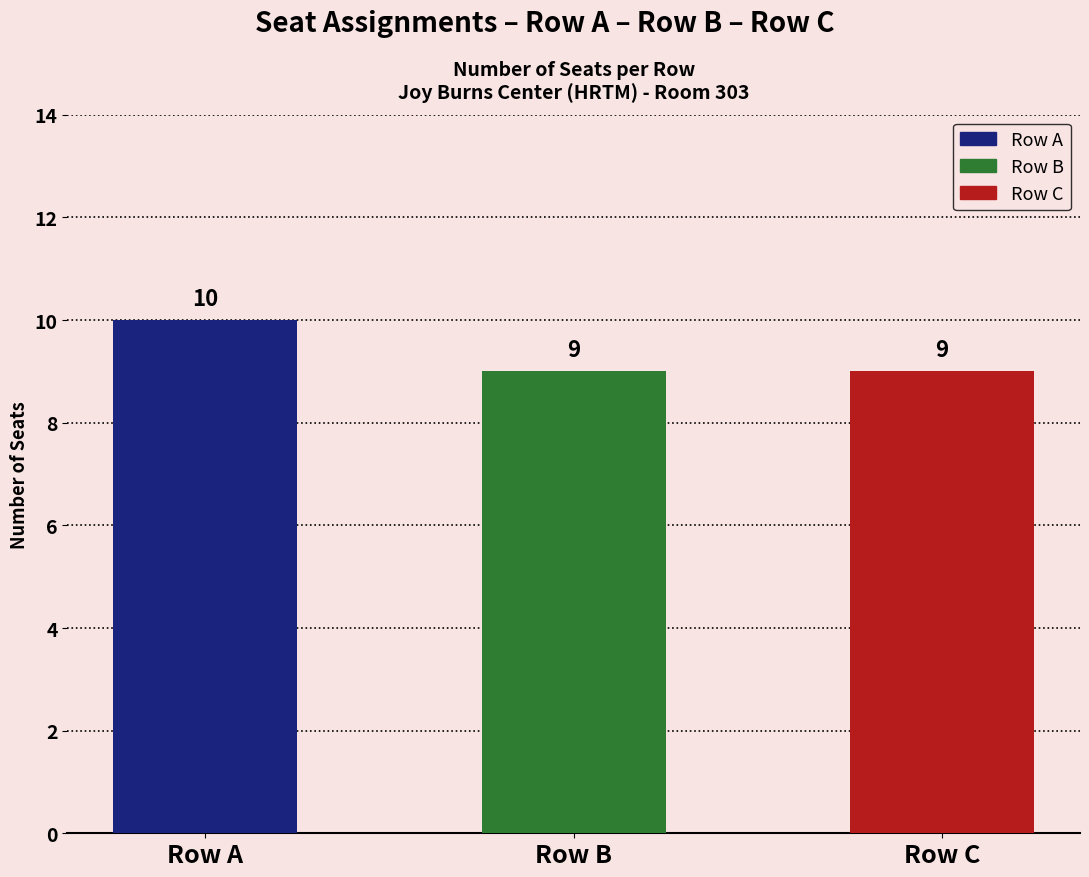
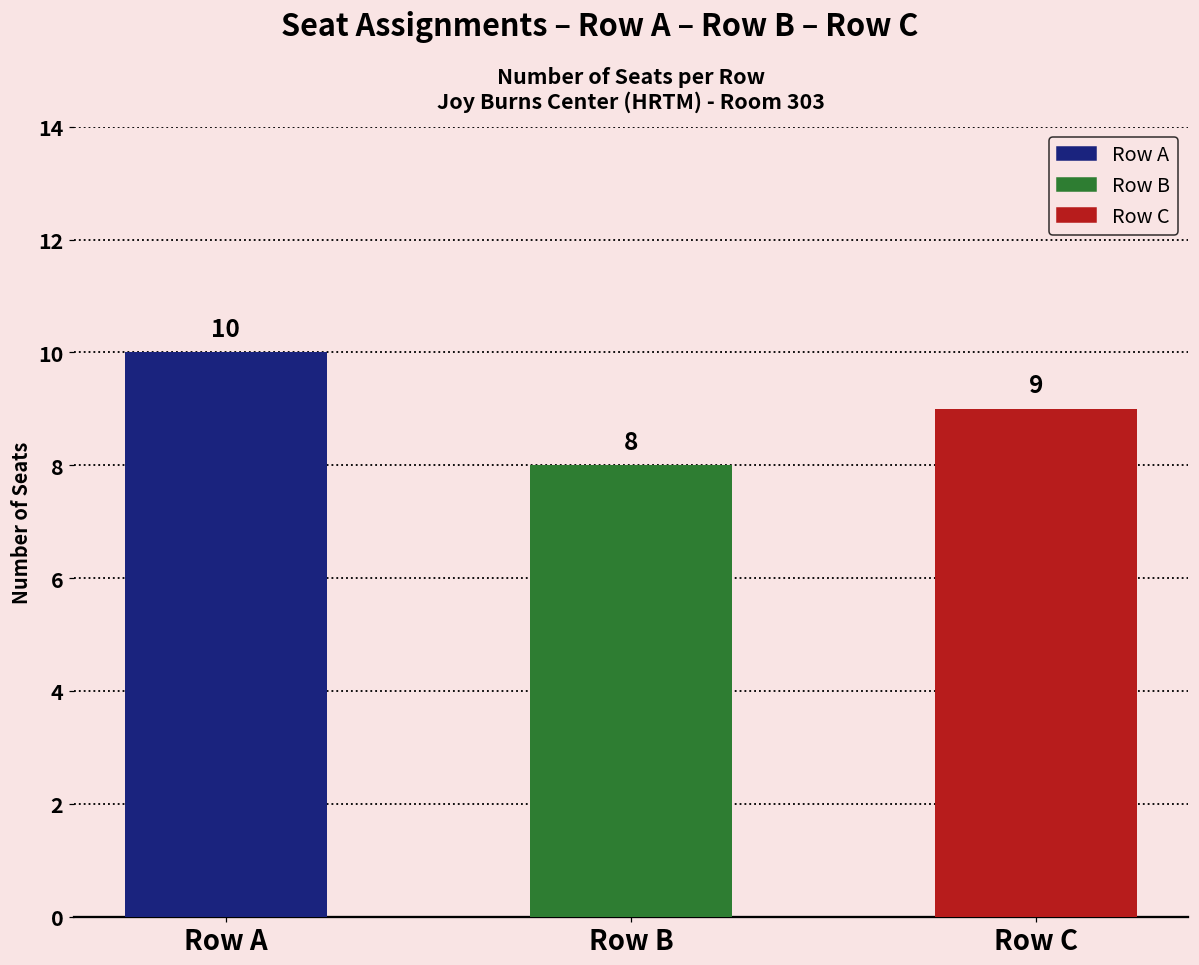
Row B: 9 -> 8
